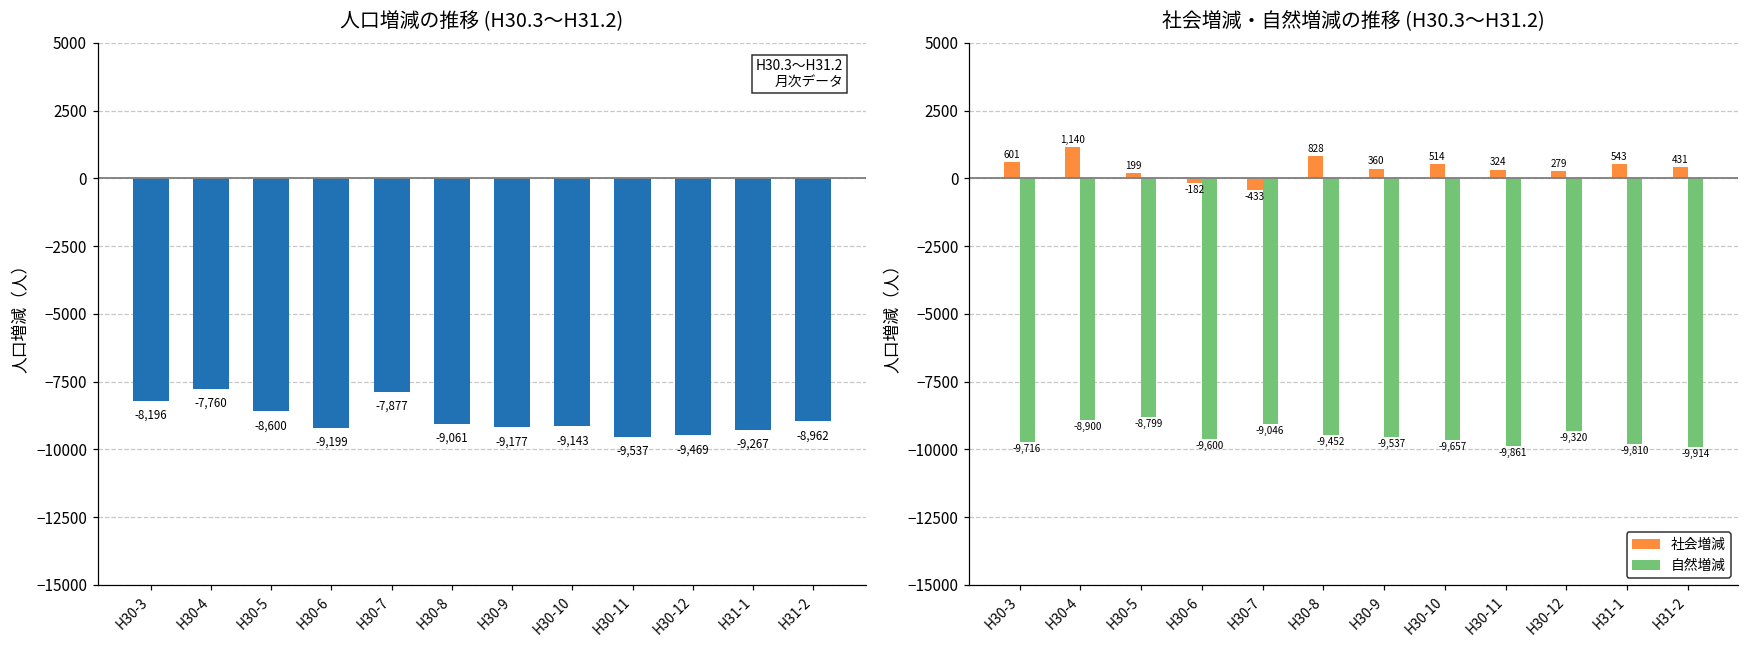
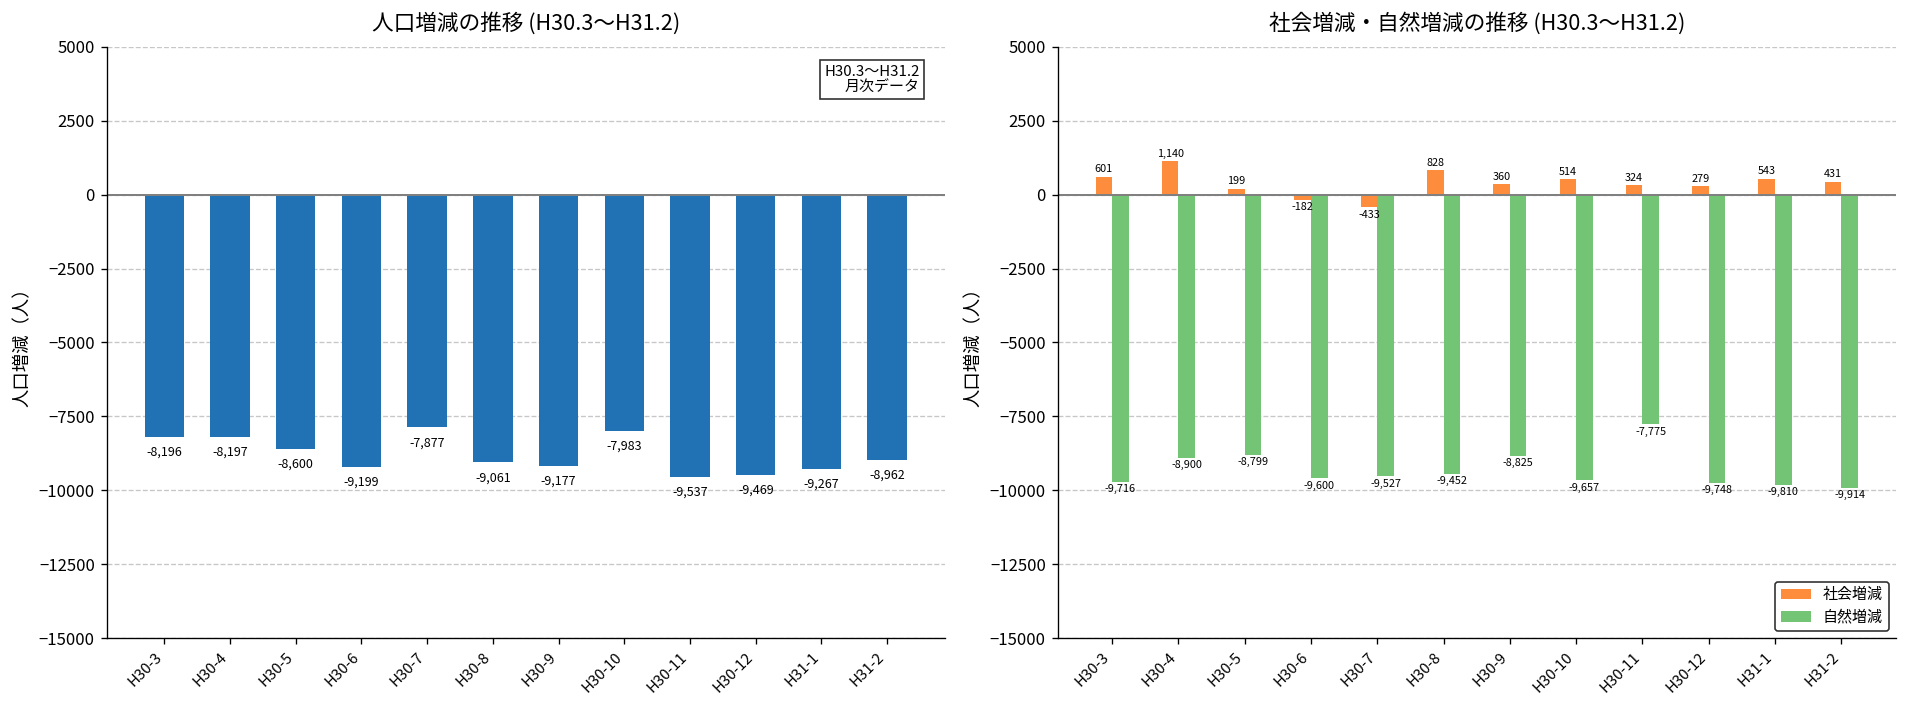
人口増減の推移 (H30.3〜H31.2), H30-4: -7,760 -> -8,197
人口増減の推移 (H30.3〜H31.2), H30-10: -9,143 -> -7,983
社会増減・自然増減の推移 (H30.3〜H31.2), 自然増減, H30-7: -9,046 -> -9,527
社会増減・自然増減の推移 (H30.3〜H31.2), 自然増減, H30-9: -9,537 -> -8,825
社会増減・自然増減の推移 (H30.3〜H31.2), 自然増減, H30-11: -9,861 -> -7,775
社会増減・自然増減の推移 (H30.3〜H31.2), 自然増減, H30-12: -9,320 -> -9,748
